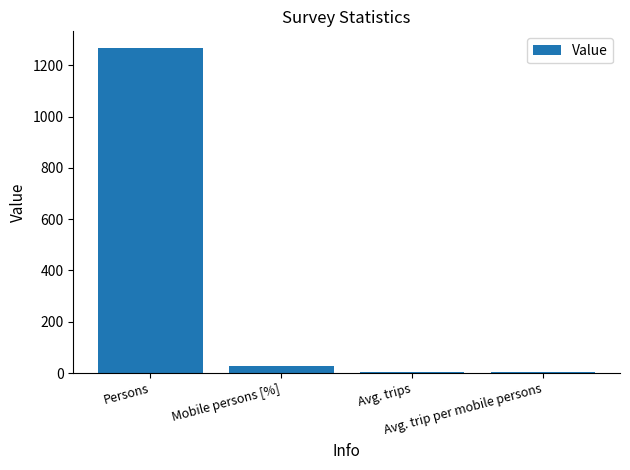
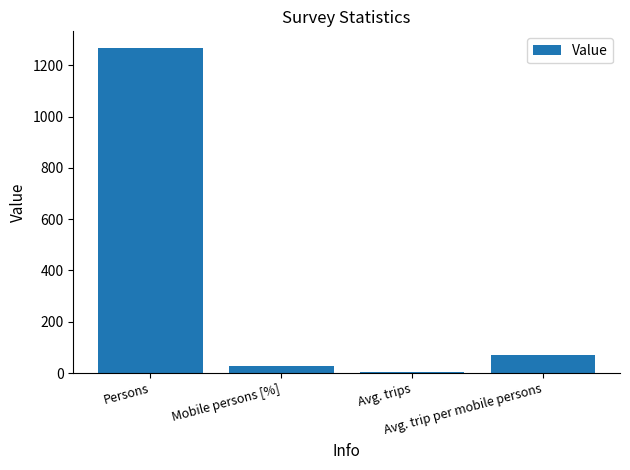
Avg. trip per mobile persons: 0 -> 70
